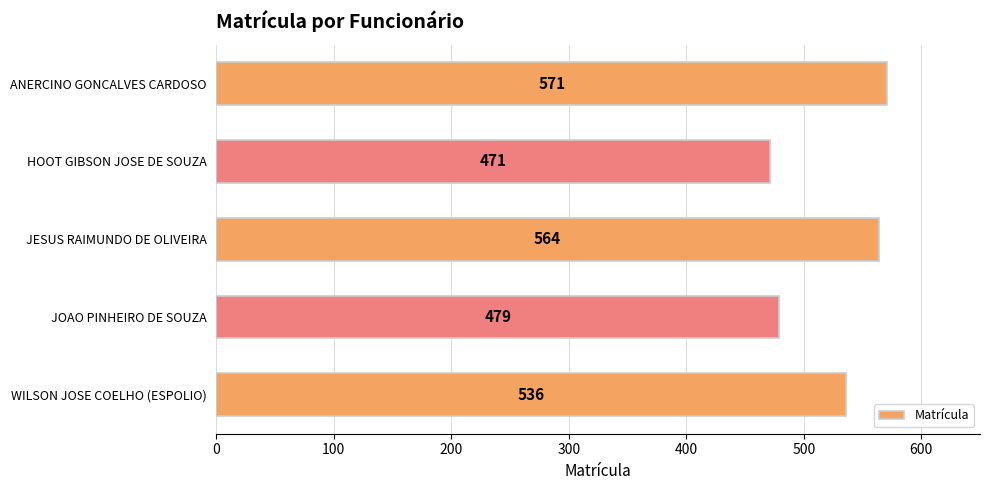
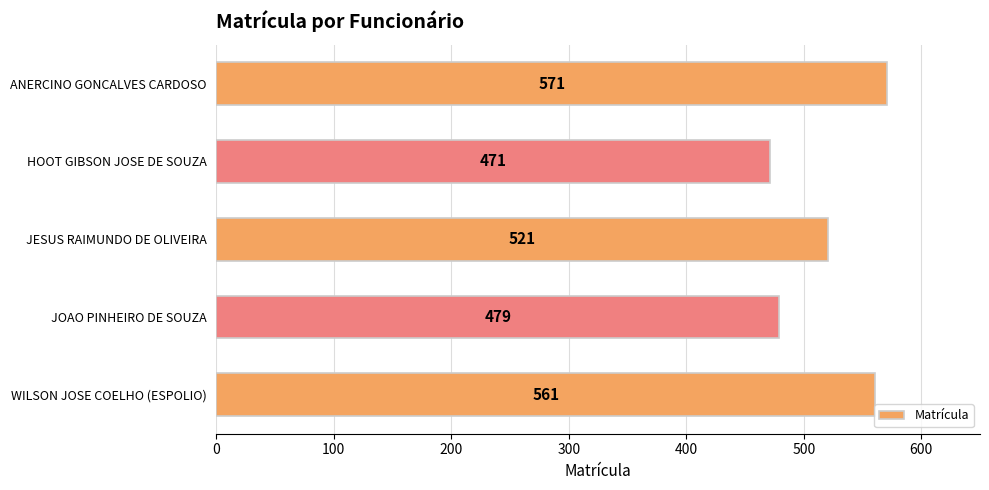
JESUS RAIMUNDO DE OLIVEIRA: 564 -> 521
WILSON JOSE COELHO (ESPOLIO): 536 -> 561
